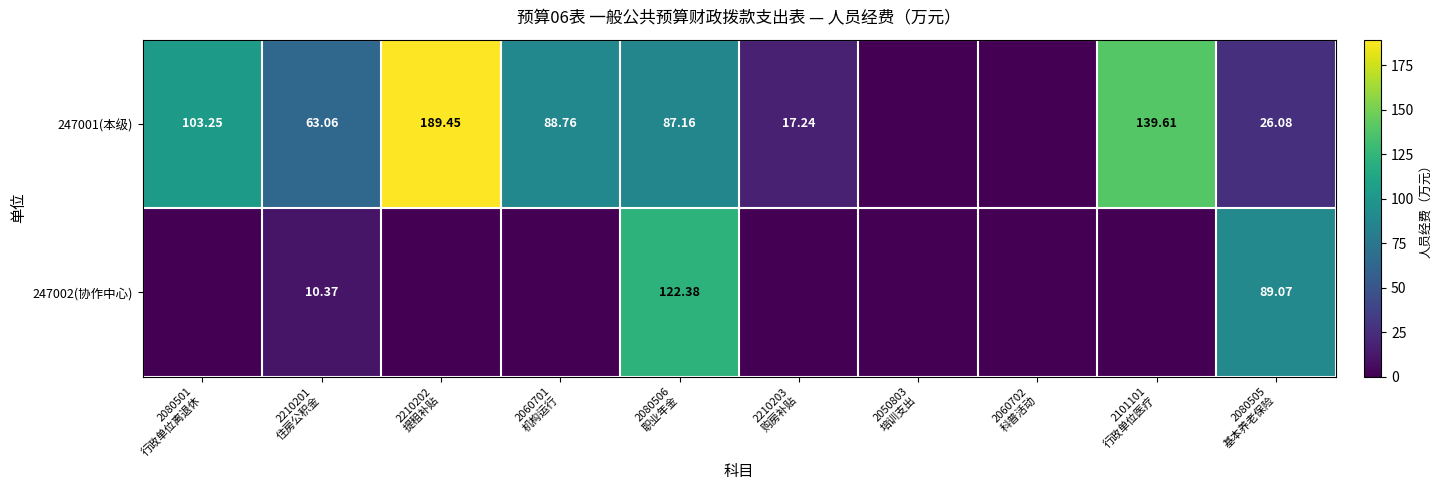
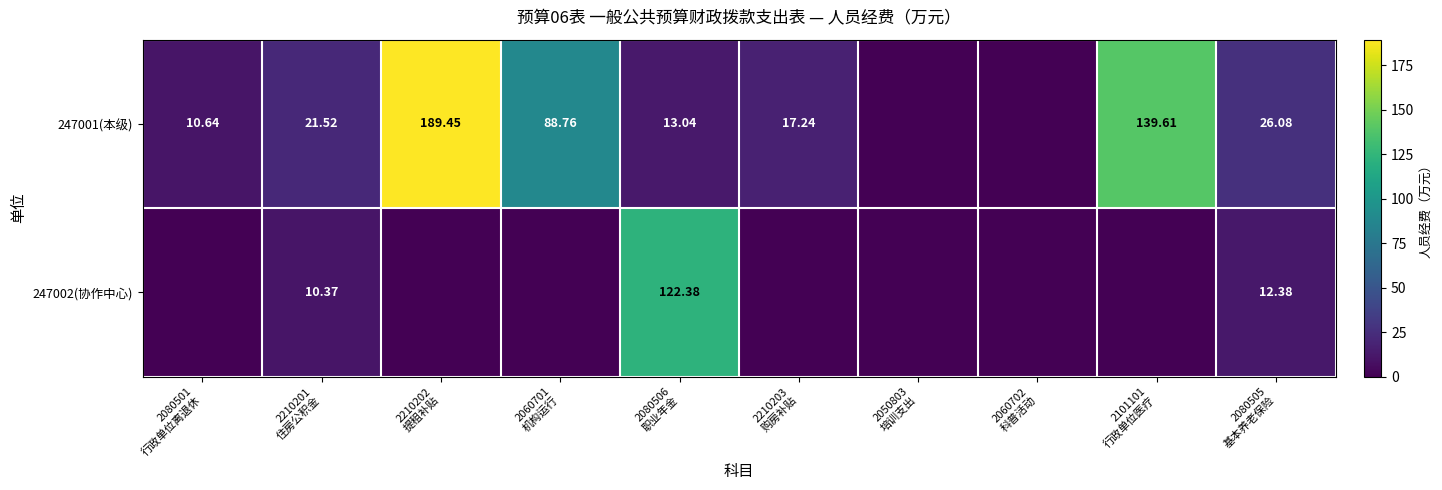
247001(本级), 2080501 行政单位离退休: 103.25 -> 10.64
247001(本级), 2210201 住房公积金: 63.06 -> 21.52
247001(本级), 2080506 职业年金: 87.16 -> 13.04
247002(协作中心), 2080505 基本养老保险: 89.07 -> 12.38
